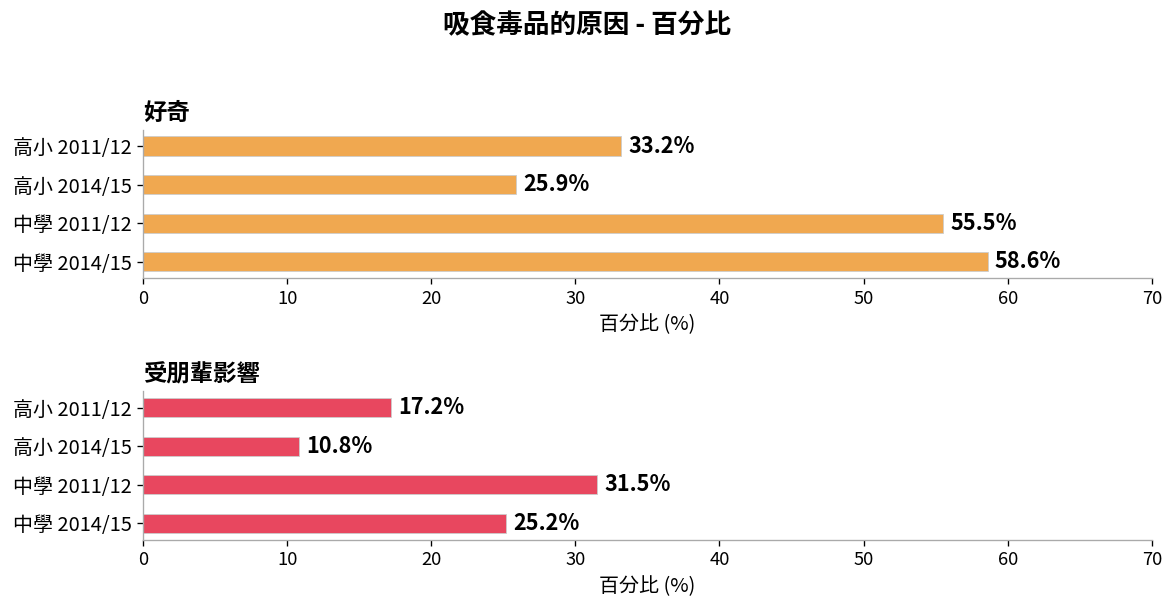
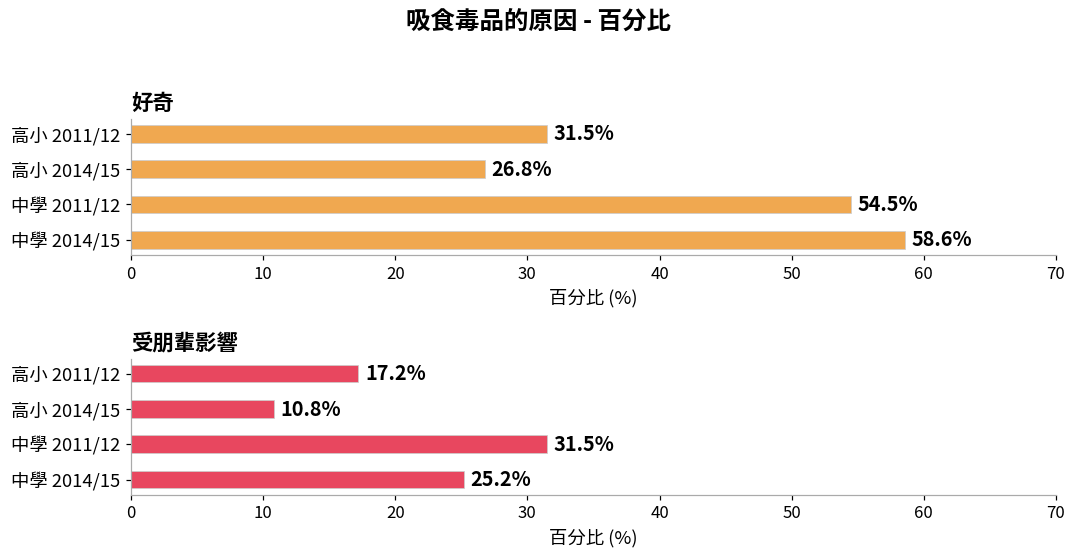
好奇, 高小 2011/12: 33.2% -> 31.5%
好奇, 高小 2014/15: 25.9% -> 26.8%
好奇, 中學 2011/12: 55.5% -> 54.5%
